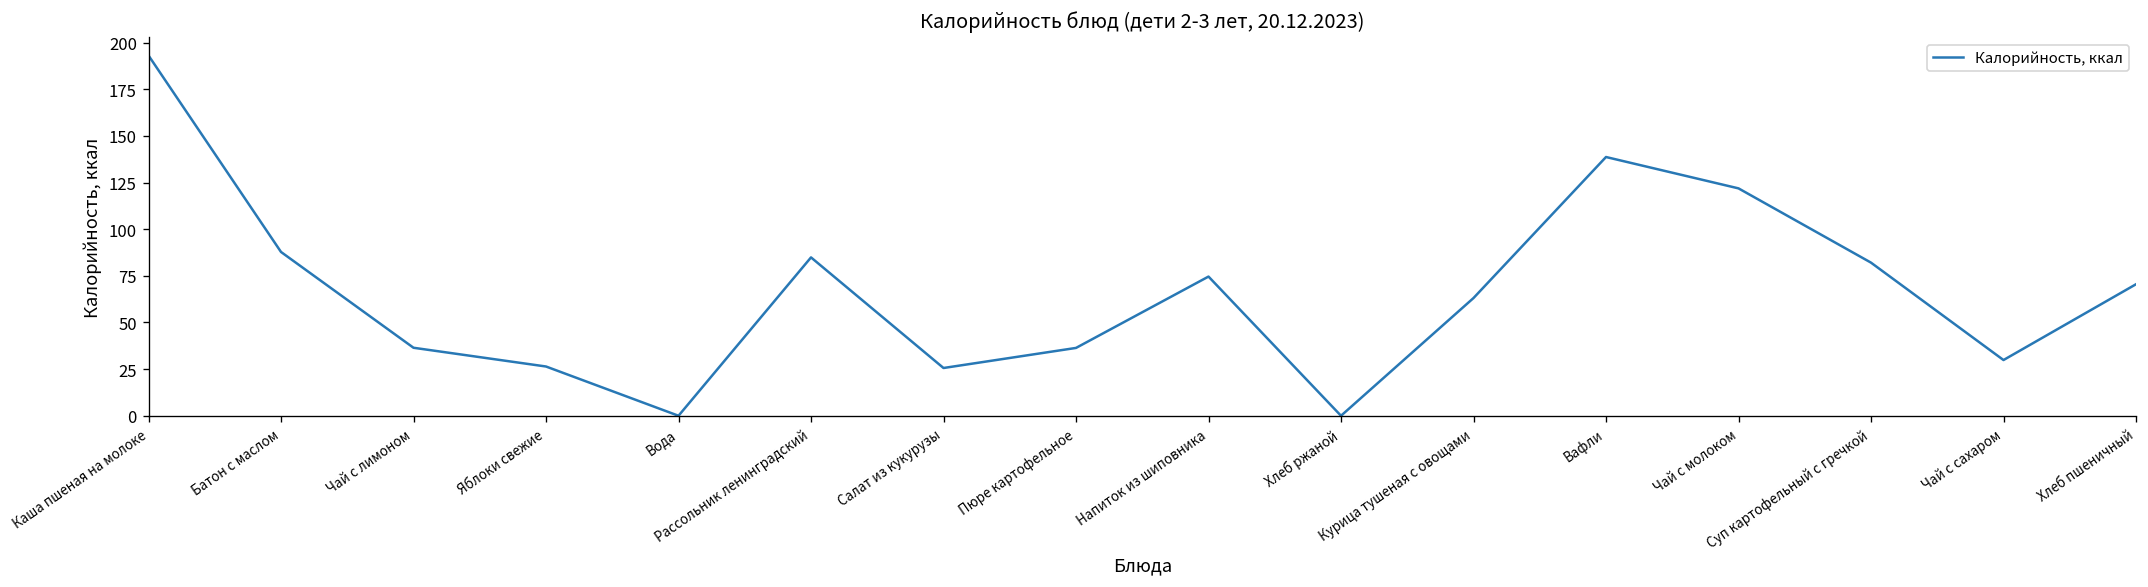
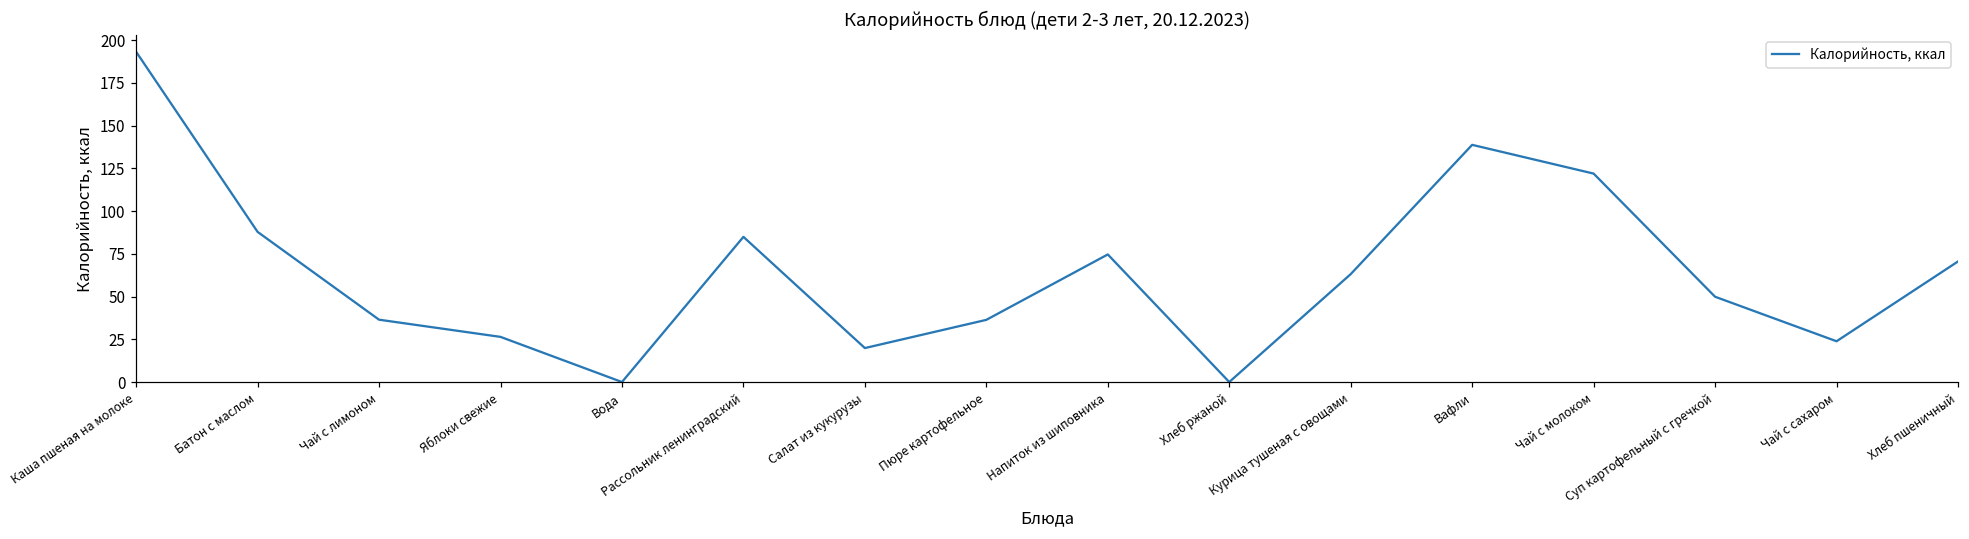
Салат из кукурузы: 26 -> 20
Суп картофельный с гречкой: 82 -> 50
Чай с сахаром: 30 -> 24
